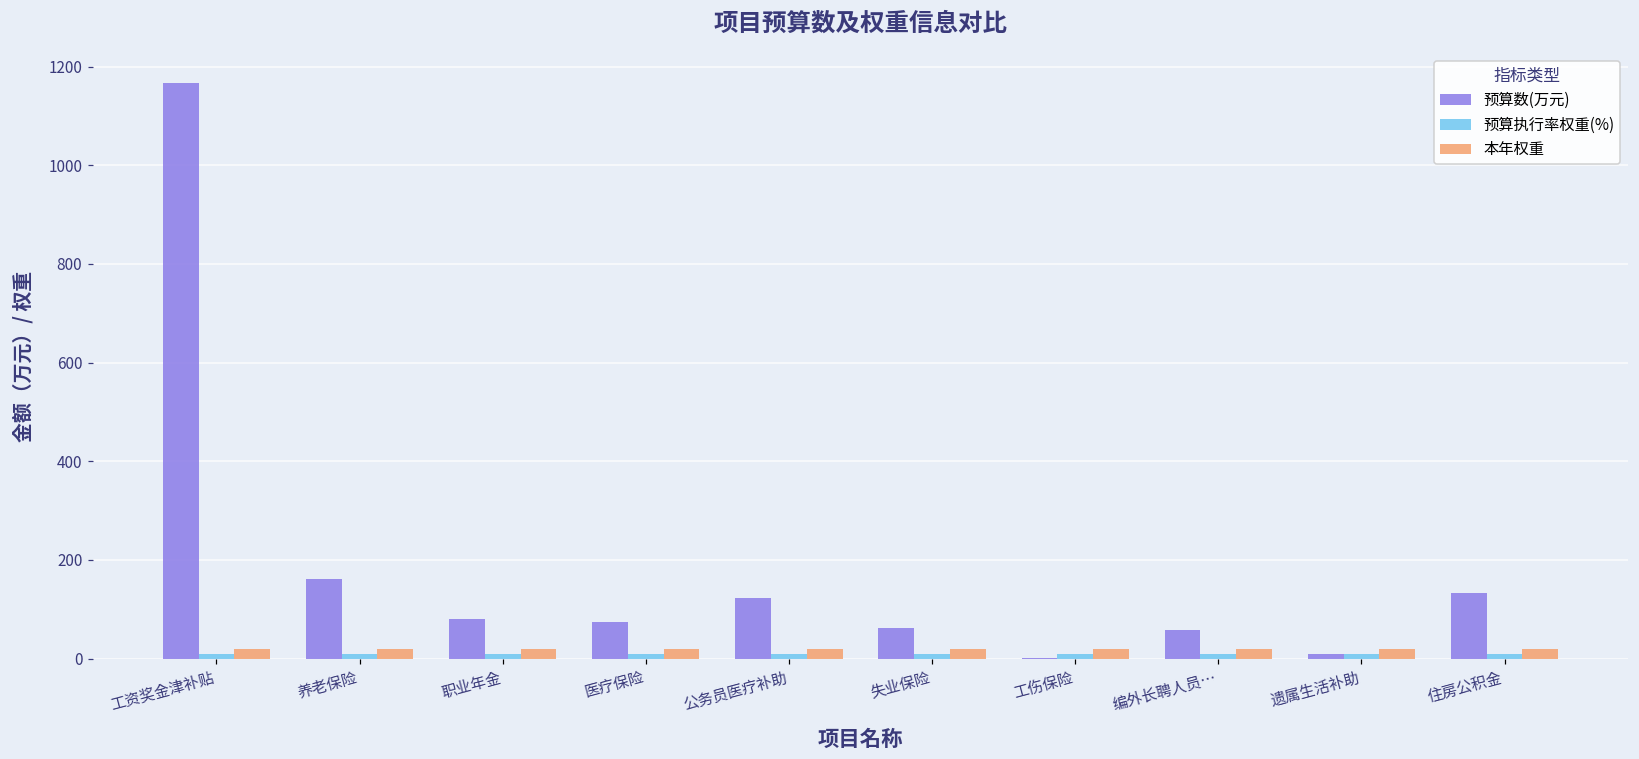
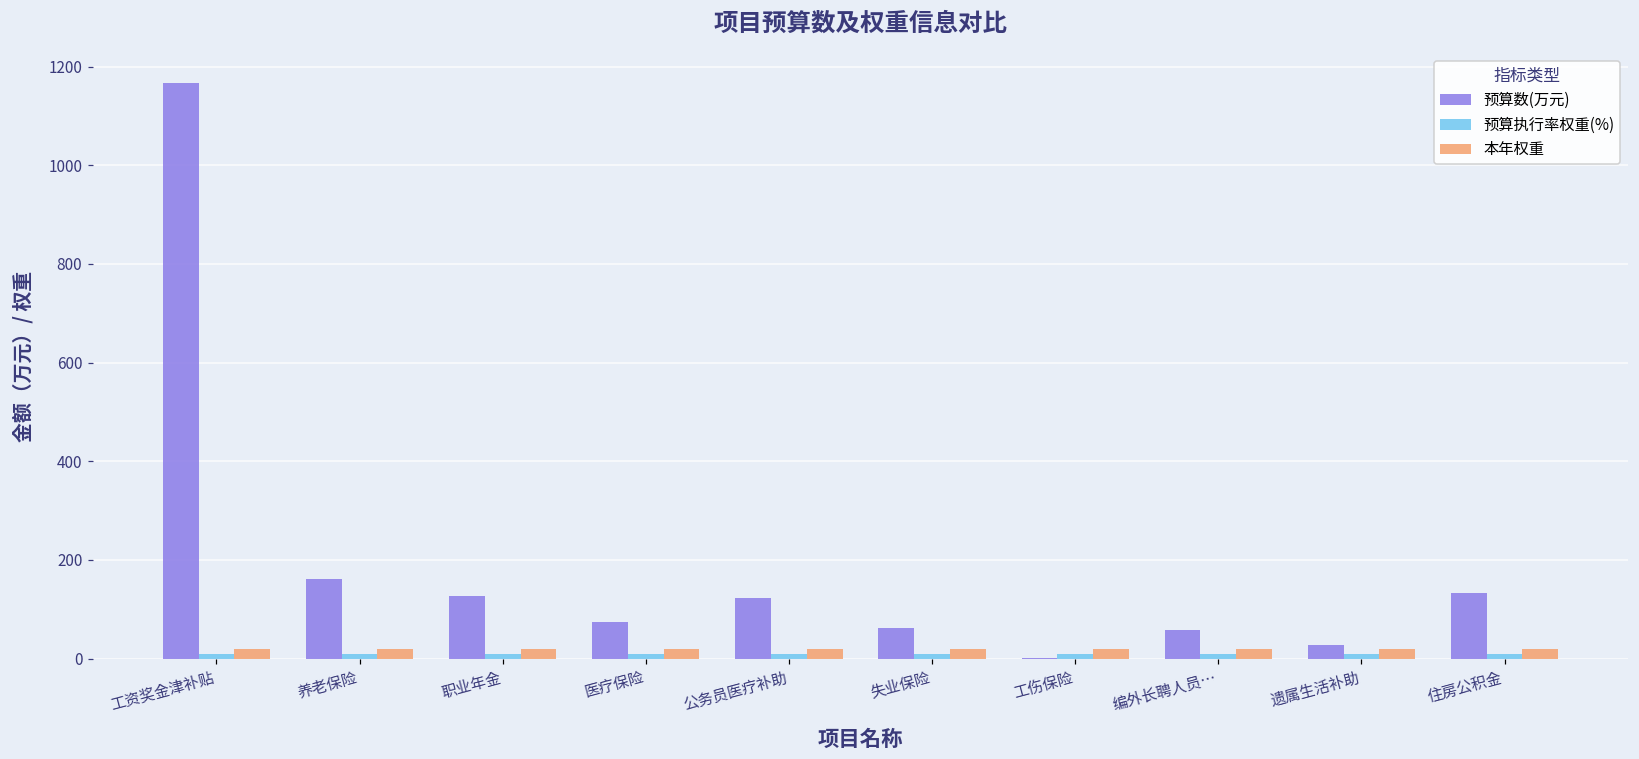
预算数(万元), 职业年金: 80 -> 130
预算数(万元), 遗属生活补助: 10 -> 30
